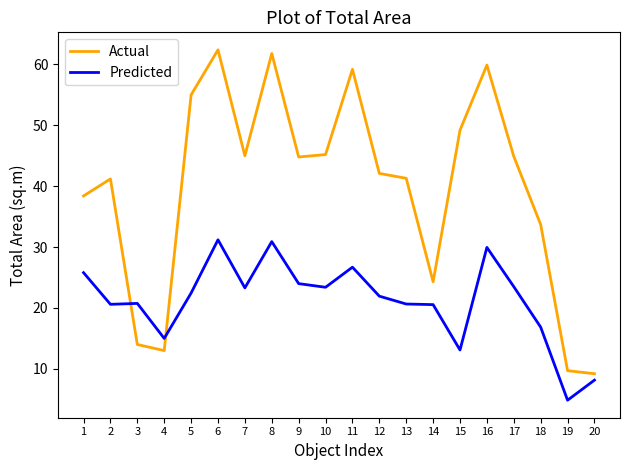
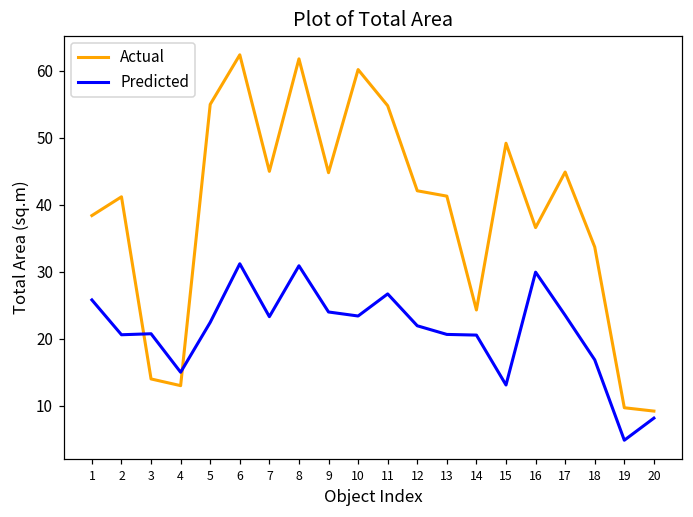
Actual, 10: 45 -> 60
Actual, 11: 59 -> 55
Actual, 16: 60 -> 37
